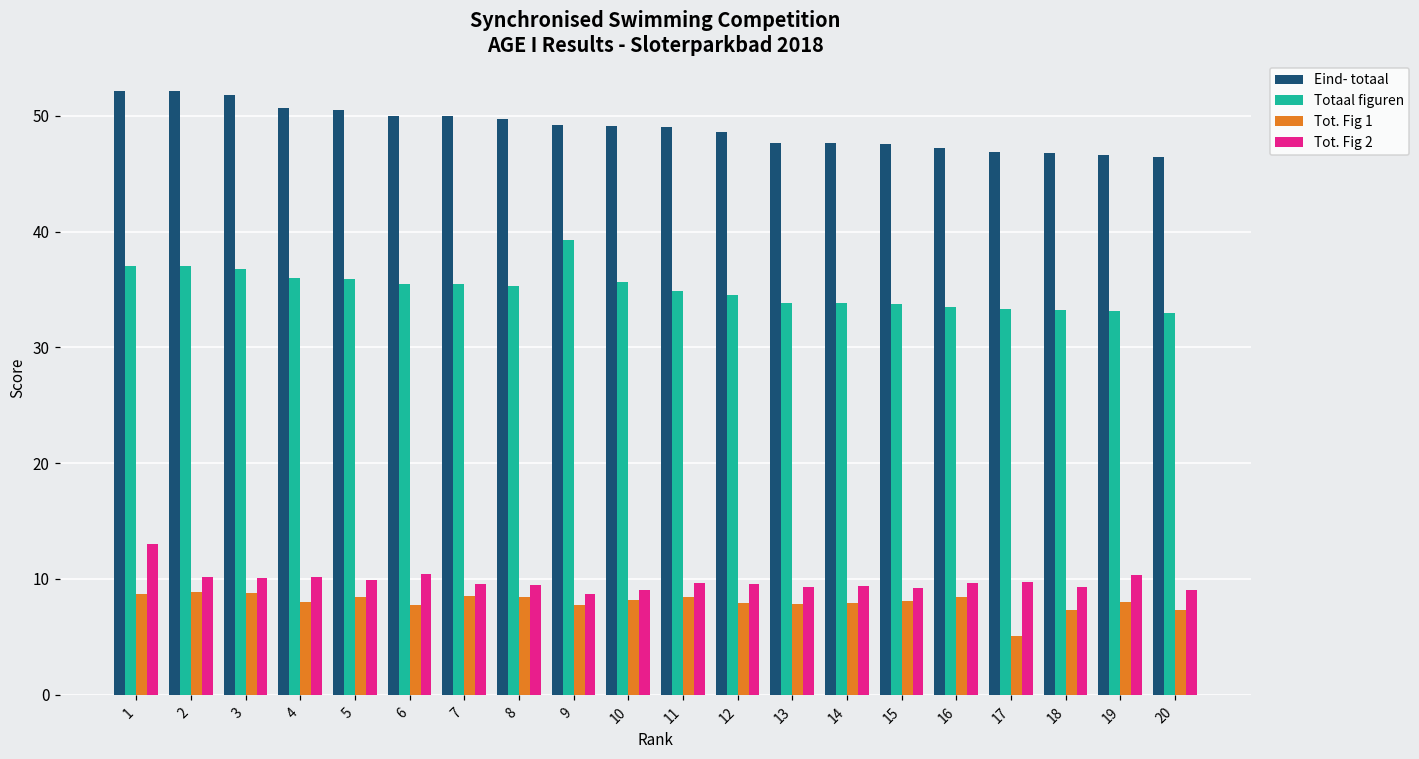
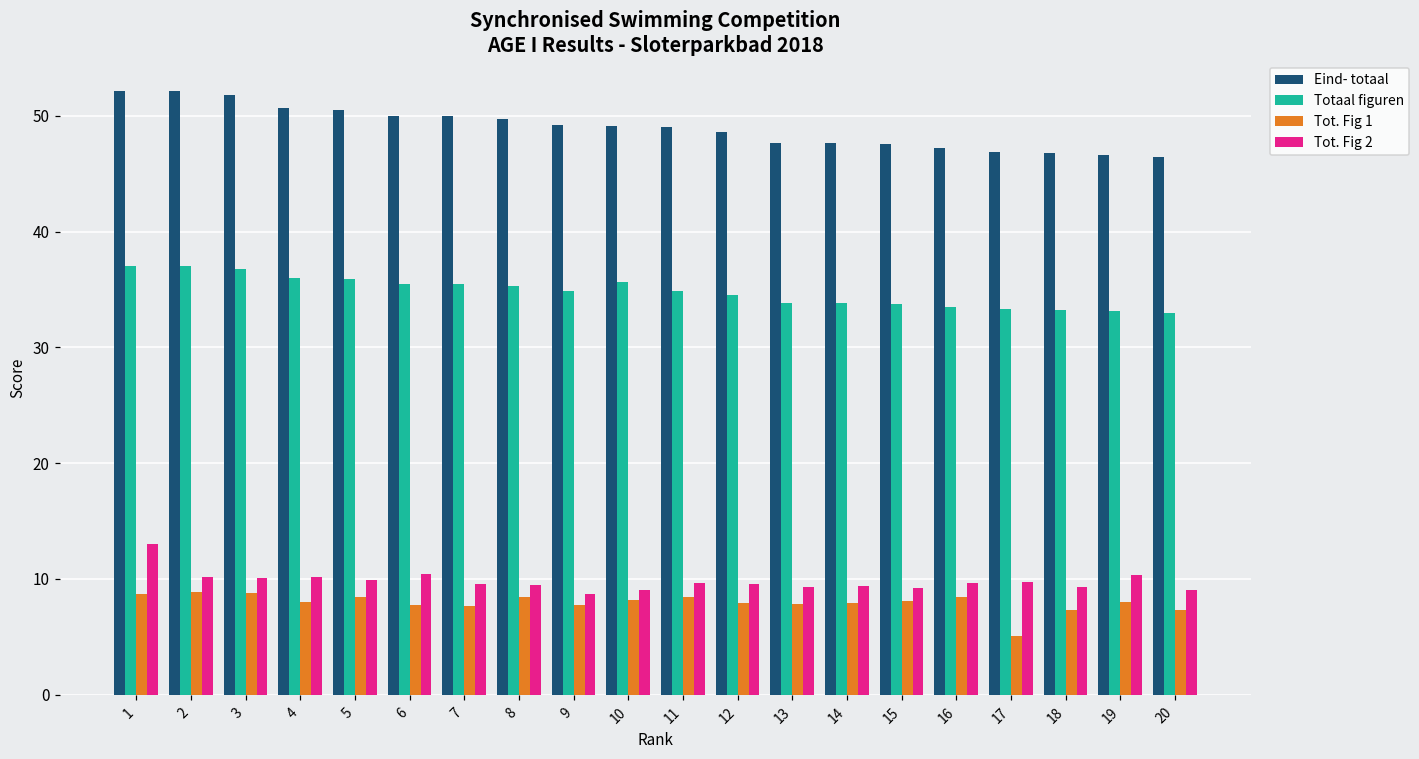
Tot. Fig 1, 7: 8.5 -> 7.6
Totaal figuren, 9: 39.2 -> 34.9
